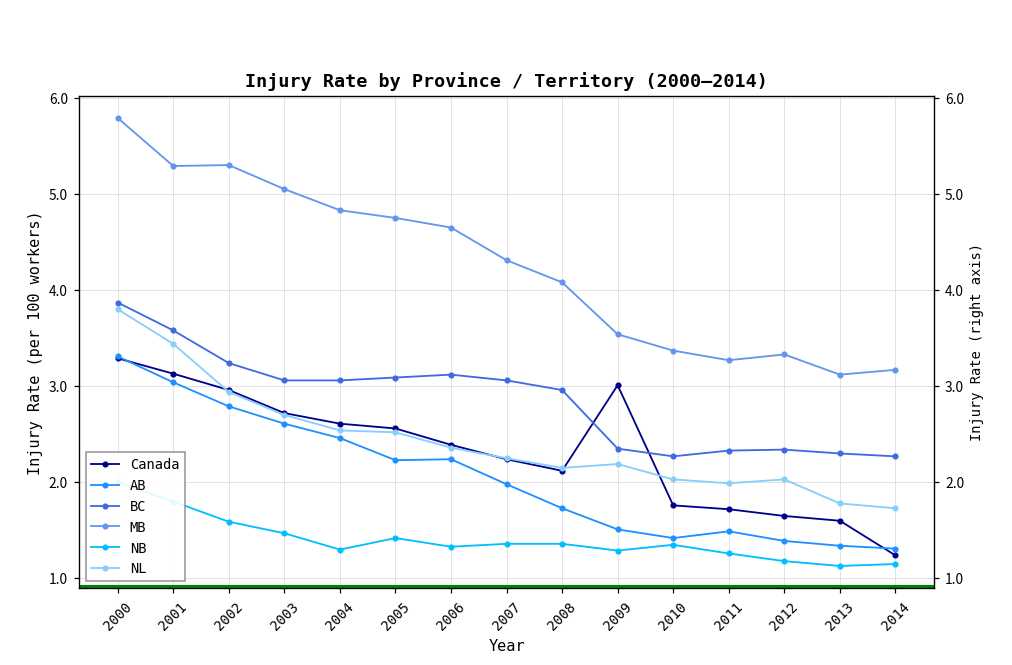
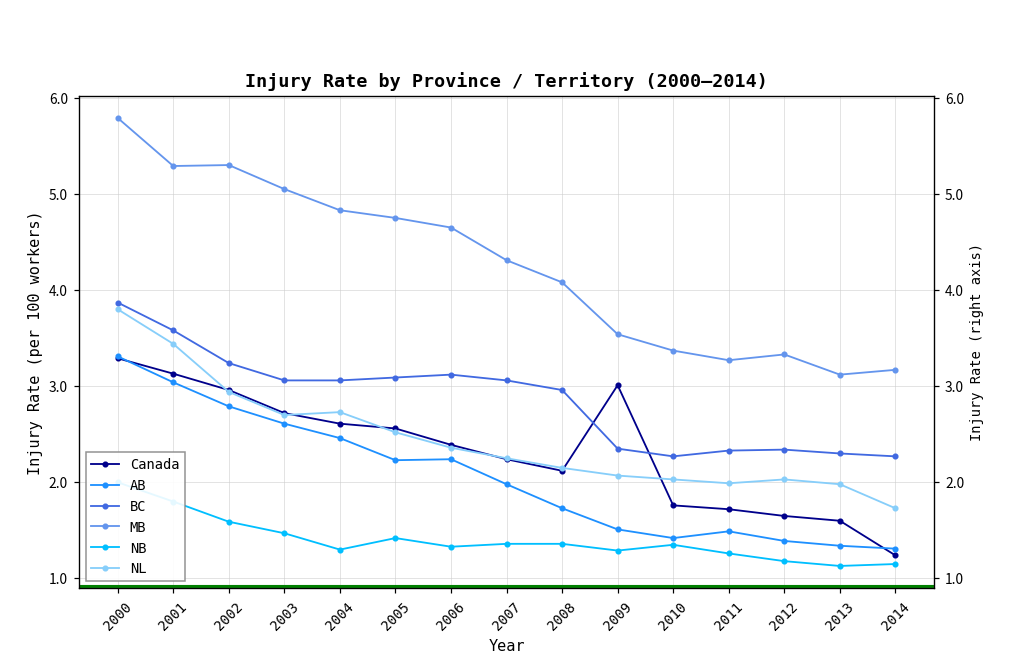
NL, 2004: 2.5 -> 2.7
NL, 2009: 2.2 -> 2.1
NL, 2013: 1.8 -> 2.0
